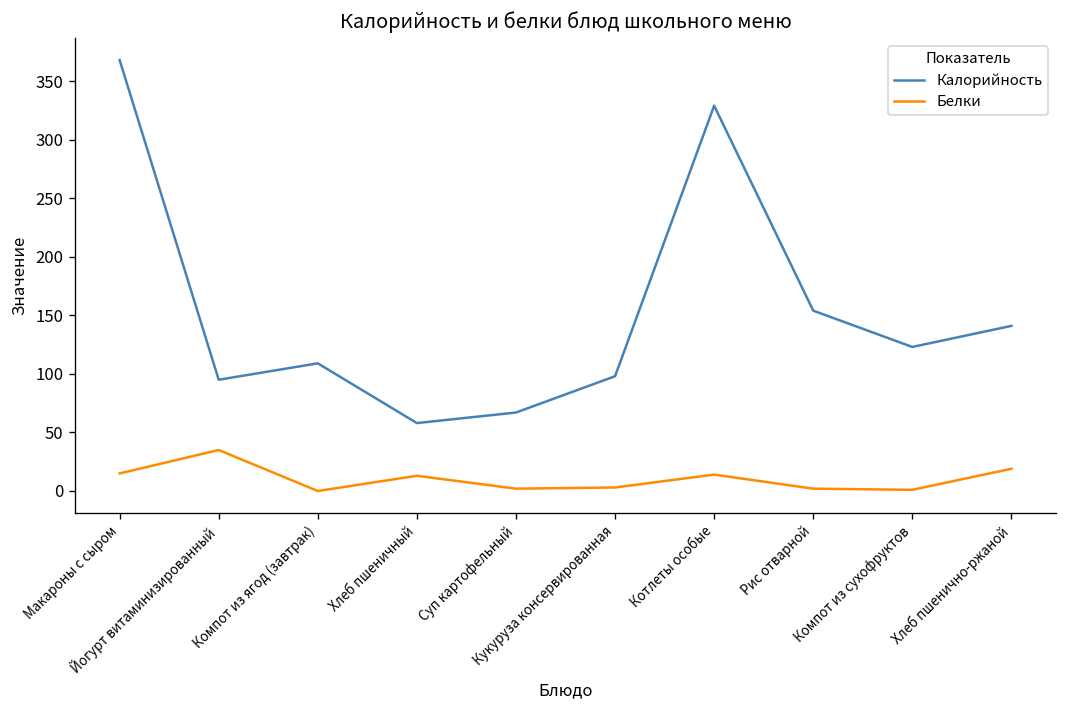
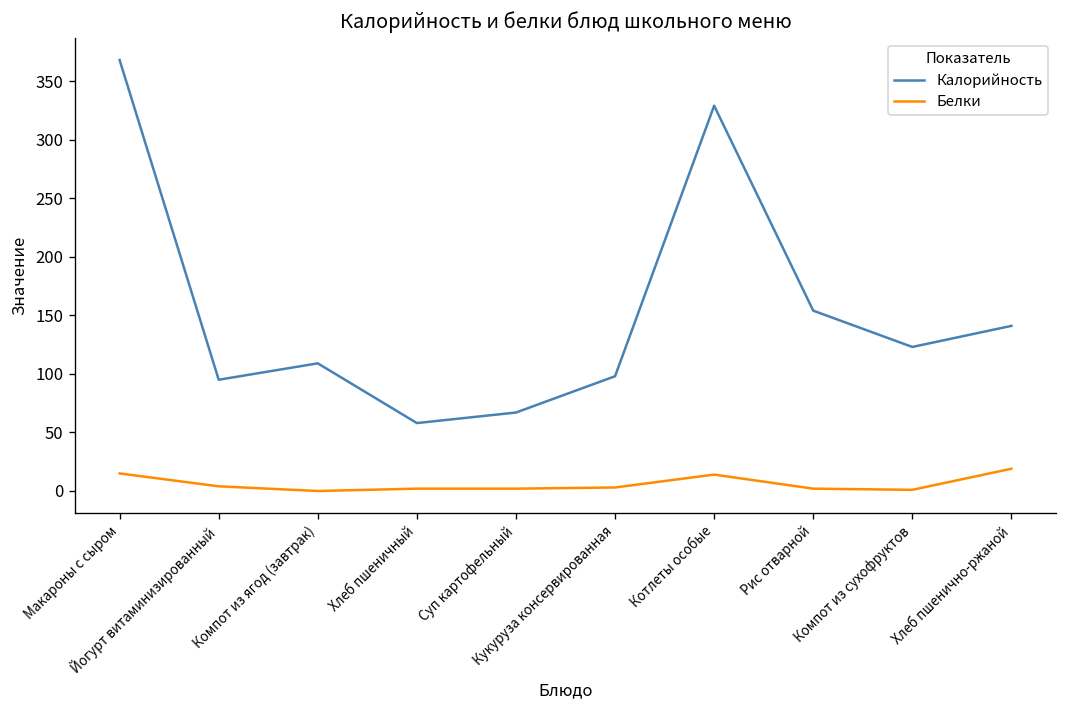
Белки, Йогурт витаминизированный: 40 -> 0
Белки, Хлеб пшеничный: 10 -> 0
